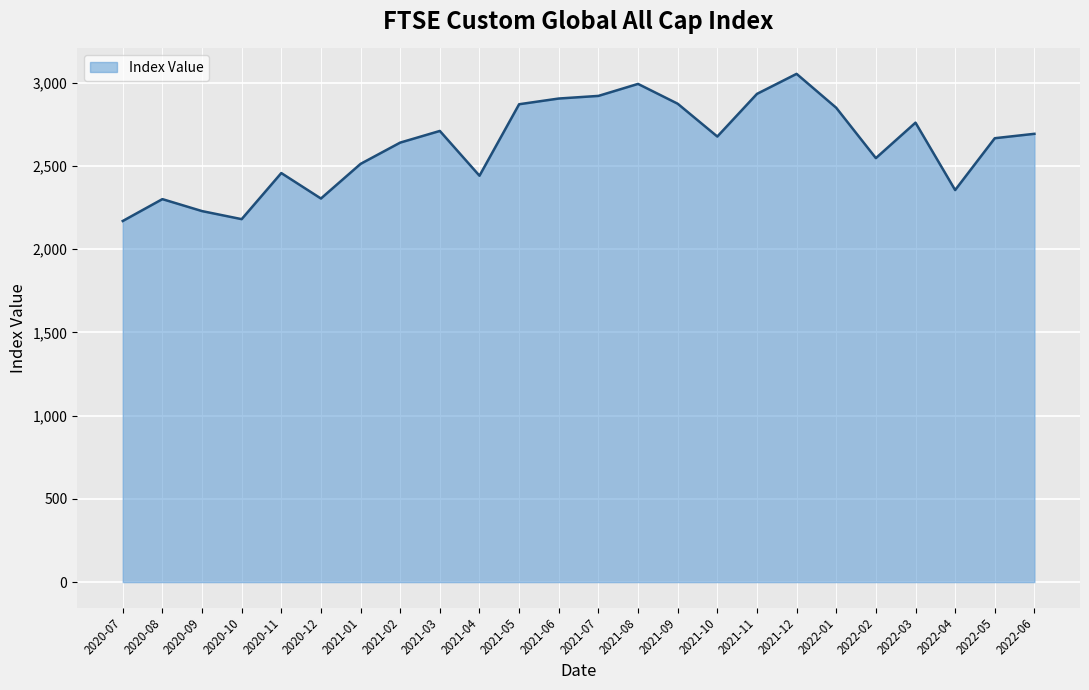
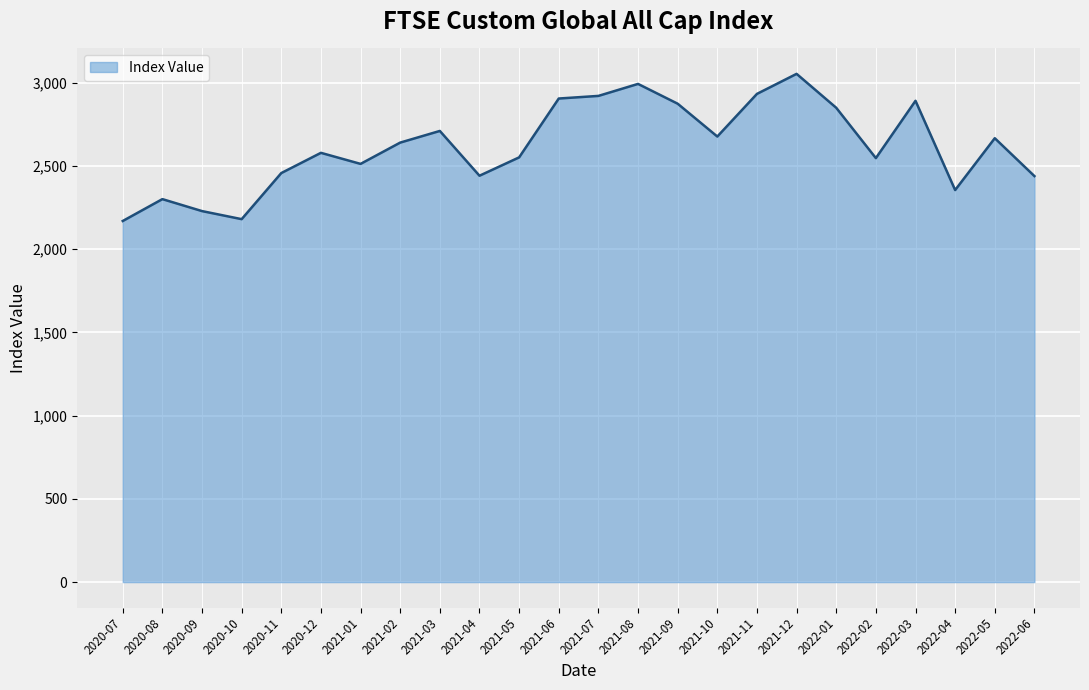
2020-12: 2,300 -> 2,580
2021-05: 2,870 -> 2,550
2022-03: 2,760 -> 2,890
2022-06: 2,690 -> 2,440
